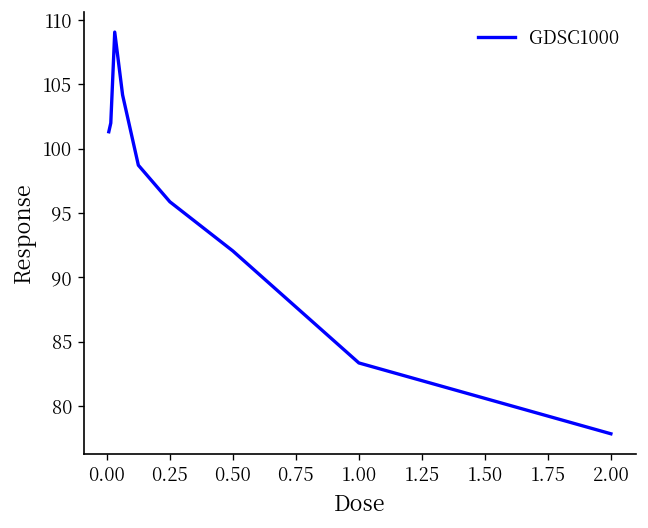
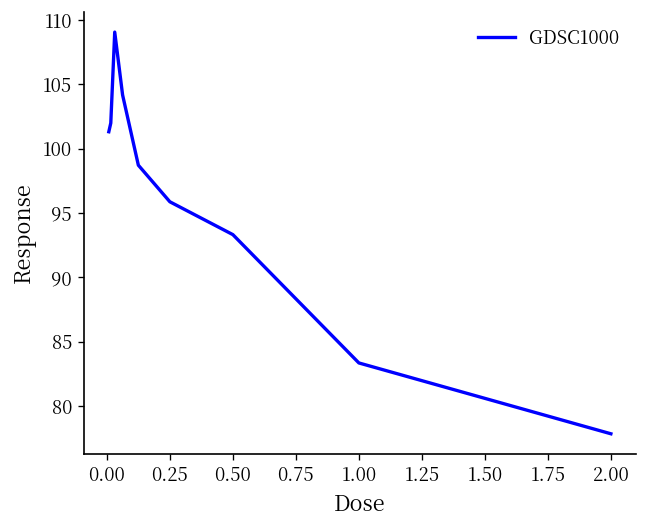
0.50: 92.1 -> 93.3
